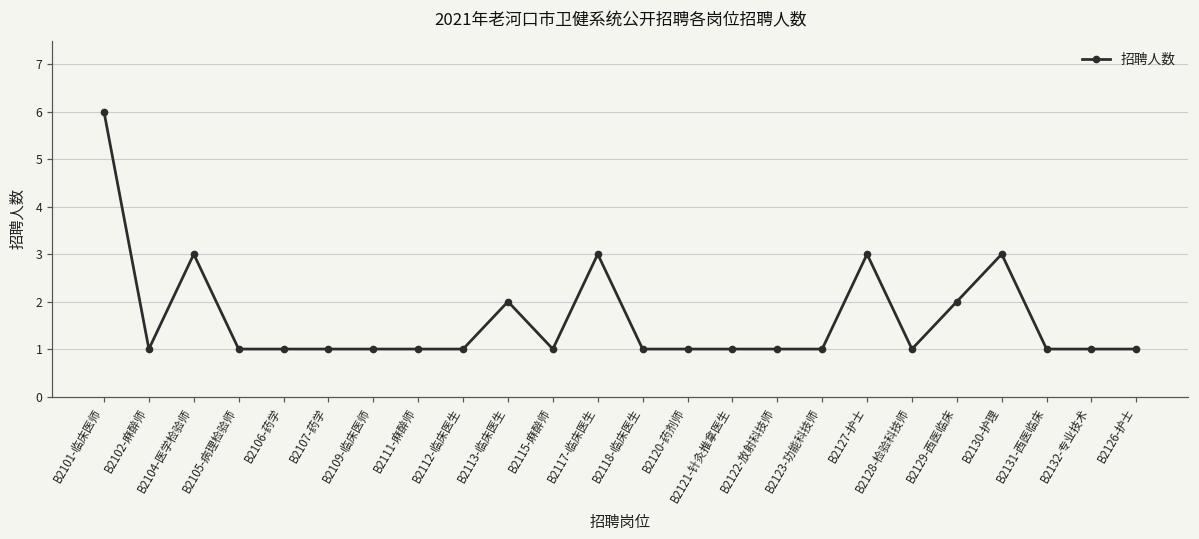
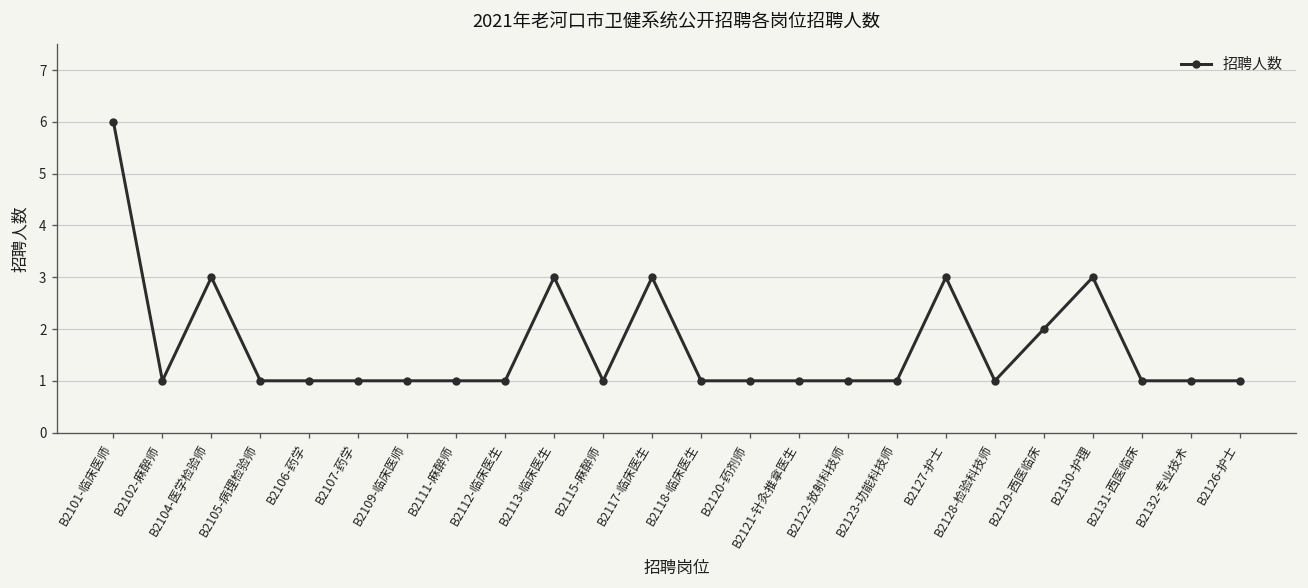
B2113-临床医生: 2 -> 3
